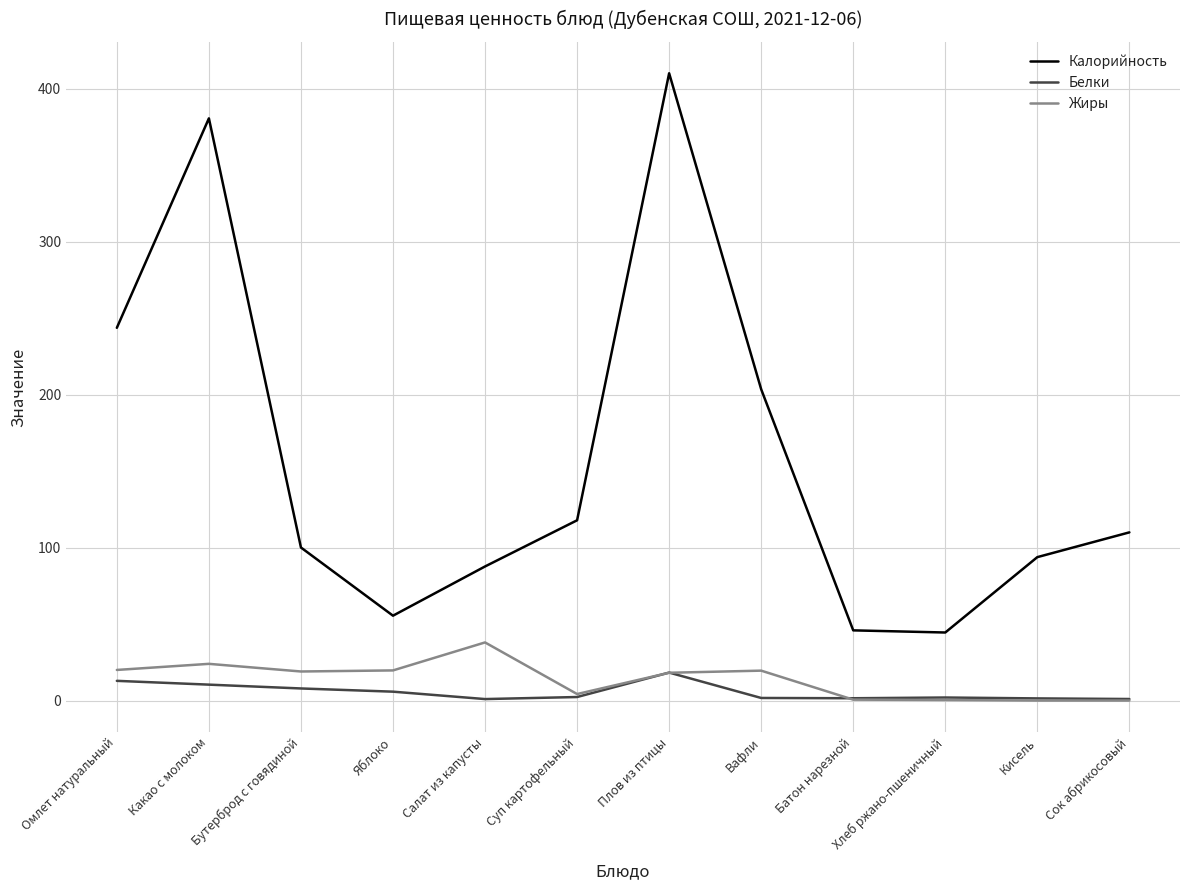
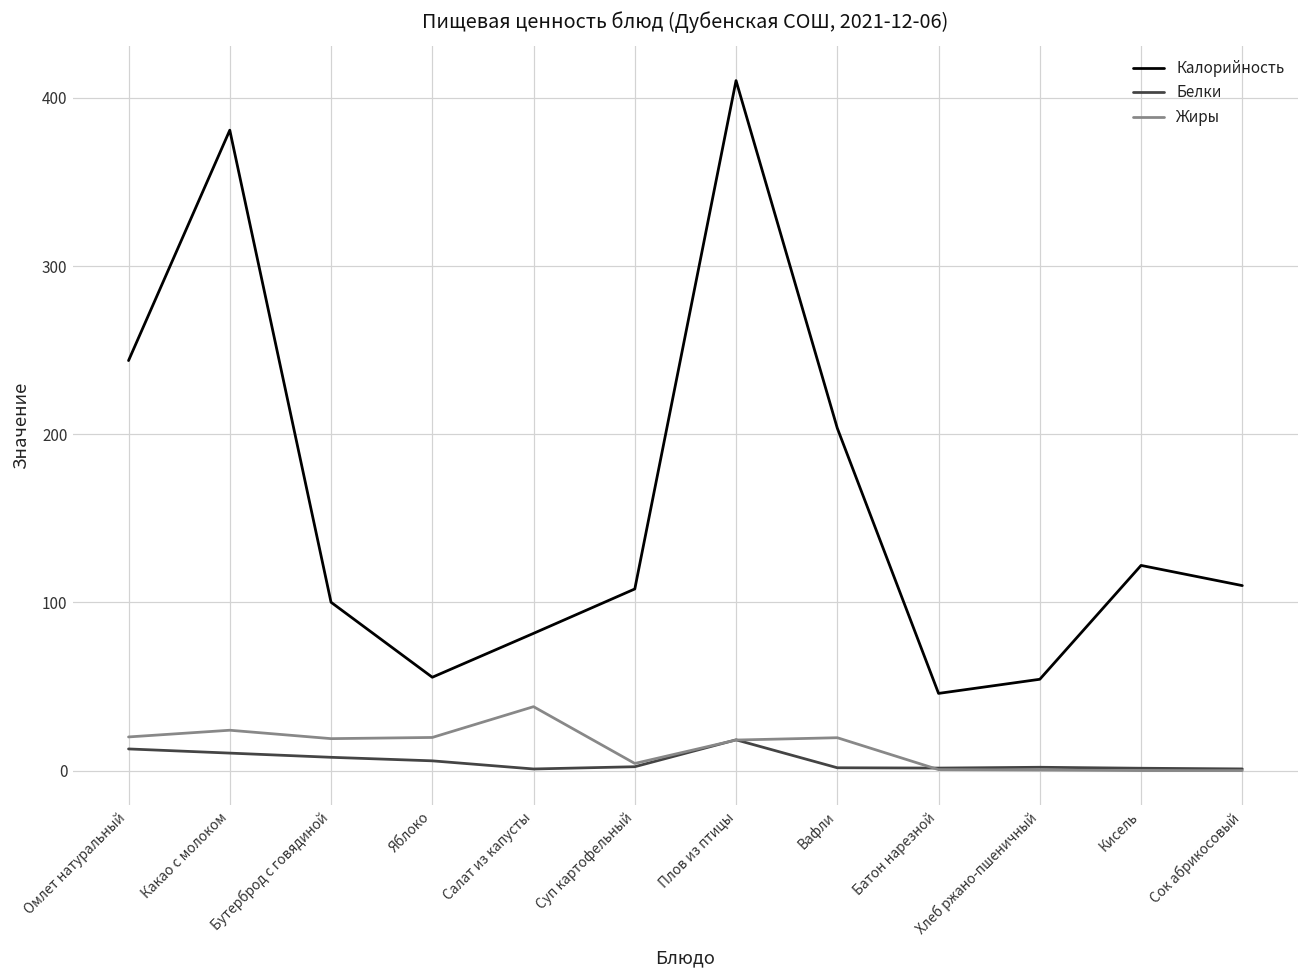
Калорийность, Салат из капусты: 88 -> 82
Калорийность, Суп картофельный: 118 -> 108
Калорийность, Хлеб ржано-пшеничный: 45 -> 54
Калорийность, Кисель: 94 -> 122
